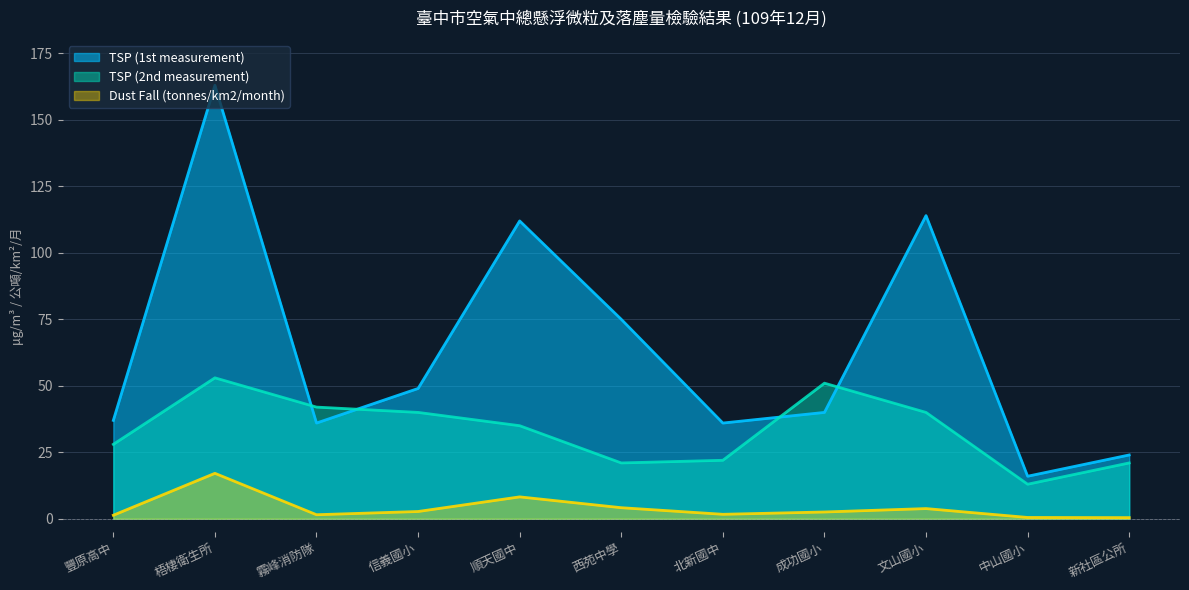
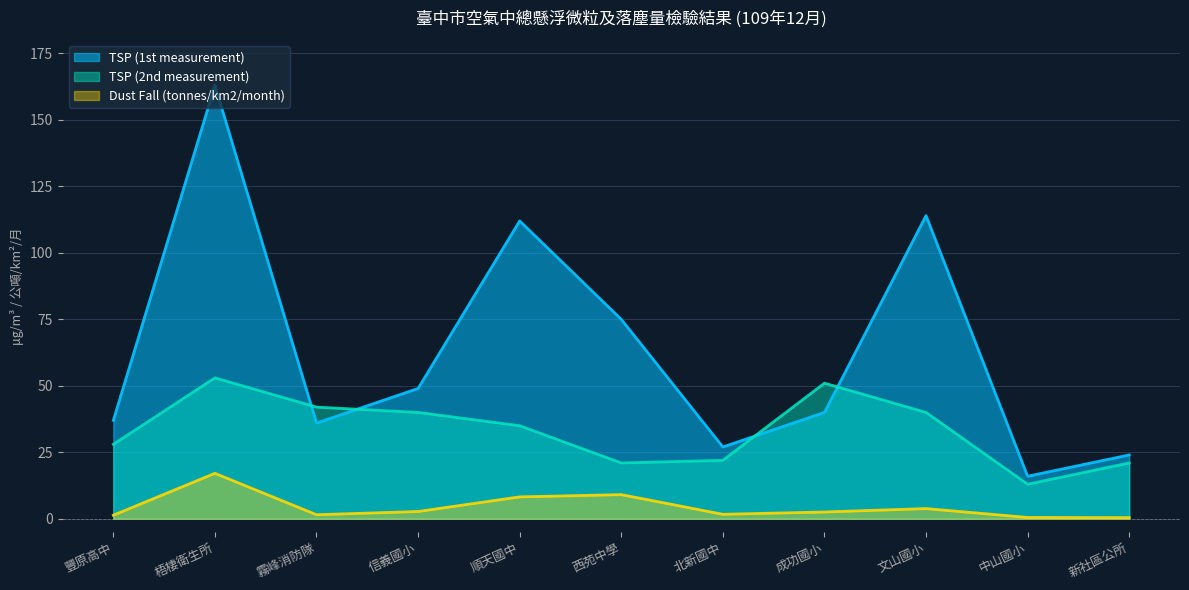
Dust Fall (tonnes/km2/month), 西苑中學: 4 -> 9
TSP (1st measurement), 北新國中: 36 -> 27
